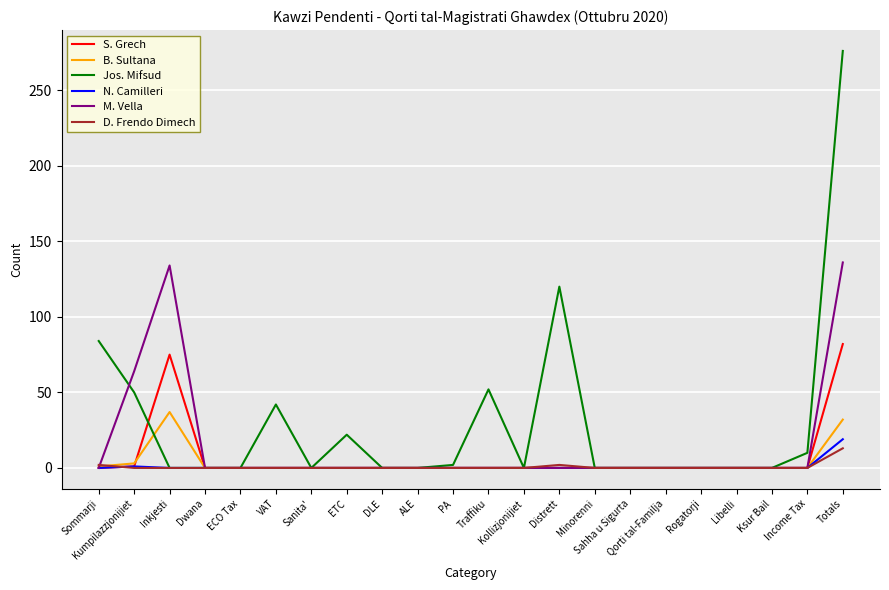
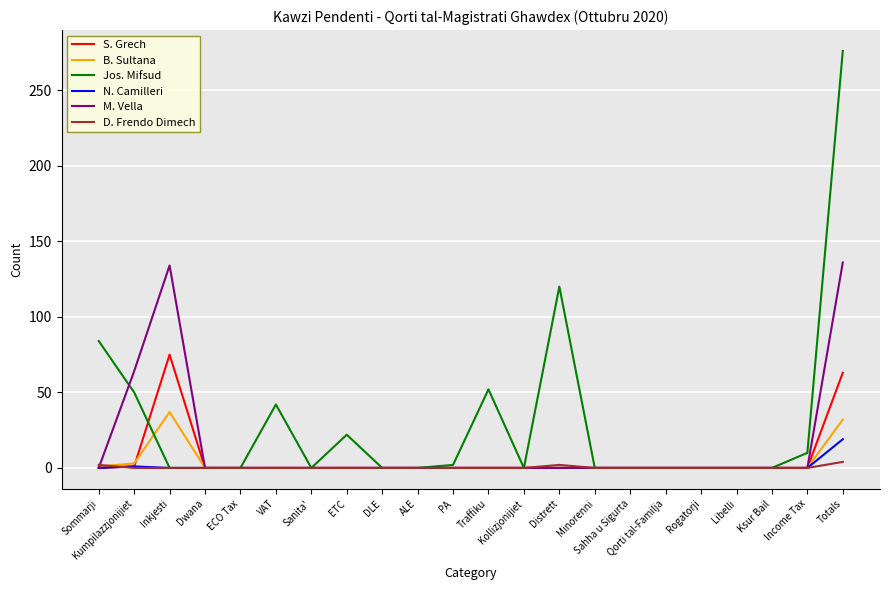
S. Grech, Totals: 82 -> 63
D. Frendo Dimech, Totals: 13 -> 4
